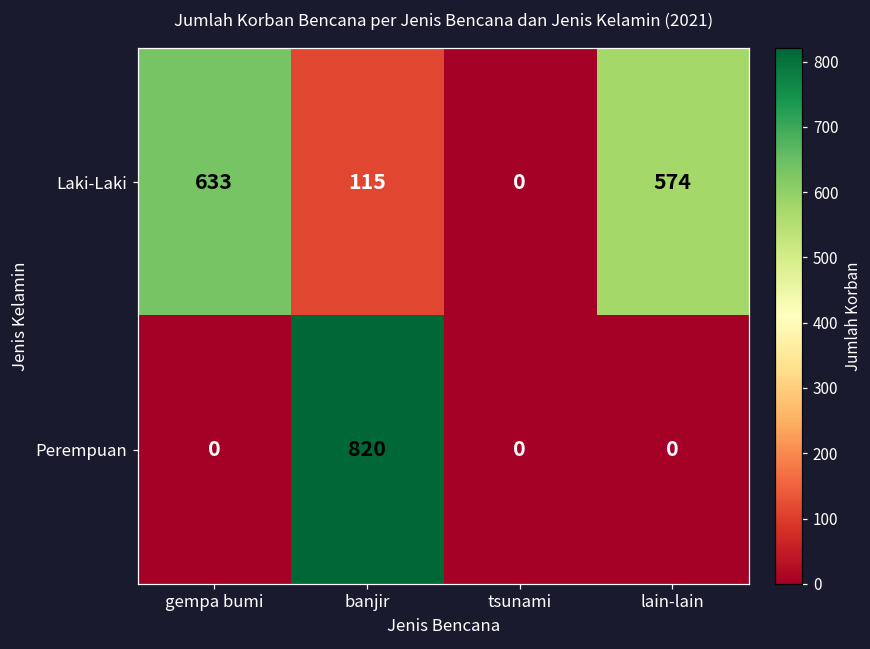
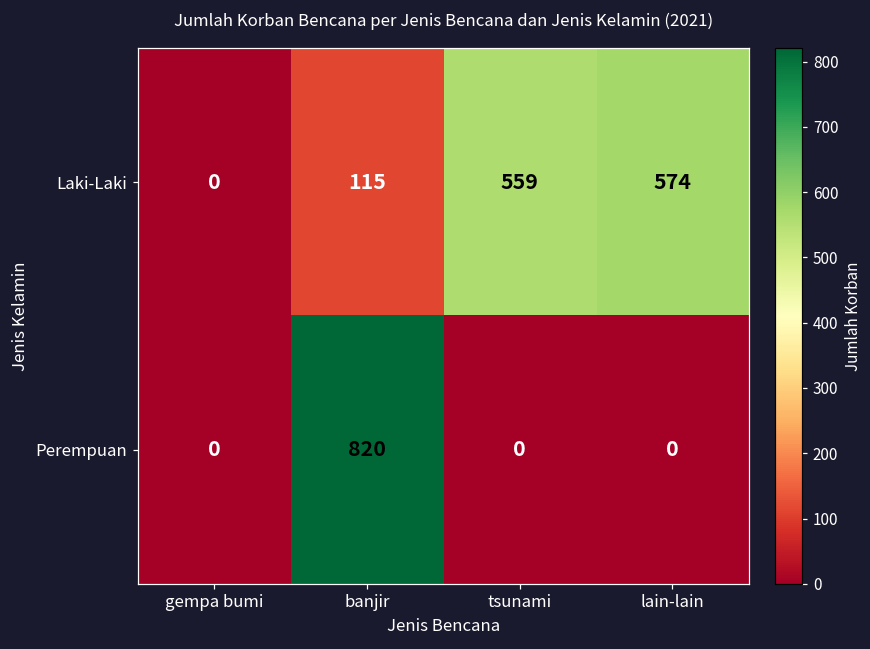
Laki-Laki, gempa bumi: 633 -> 0
Laki-Laki, tsunami: 0 -> 559
